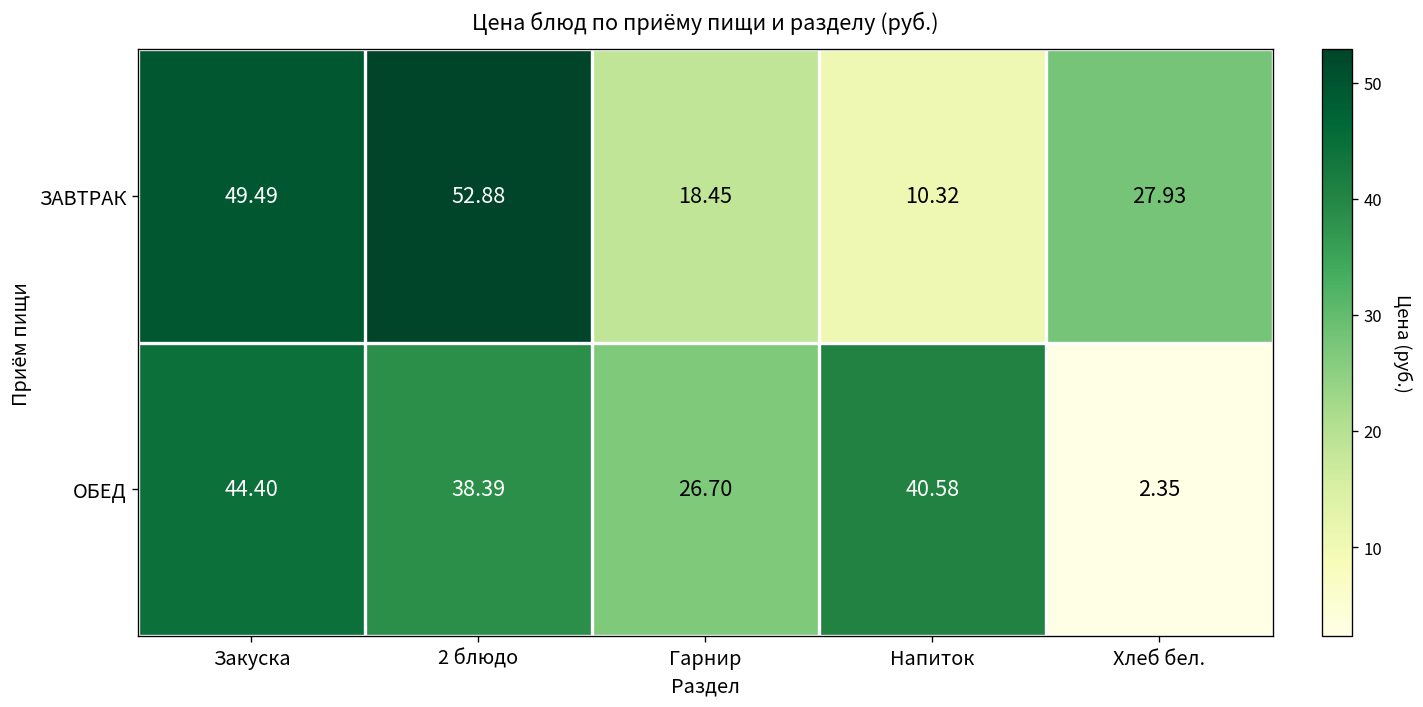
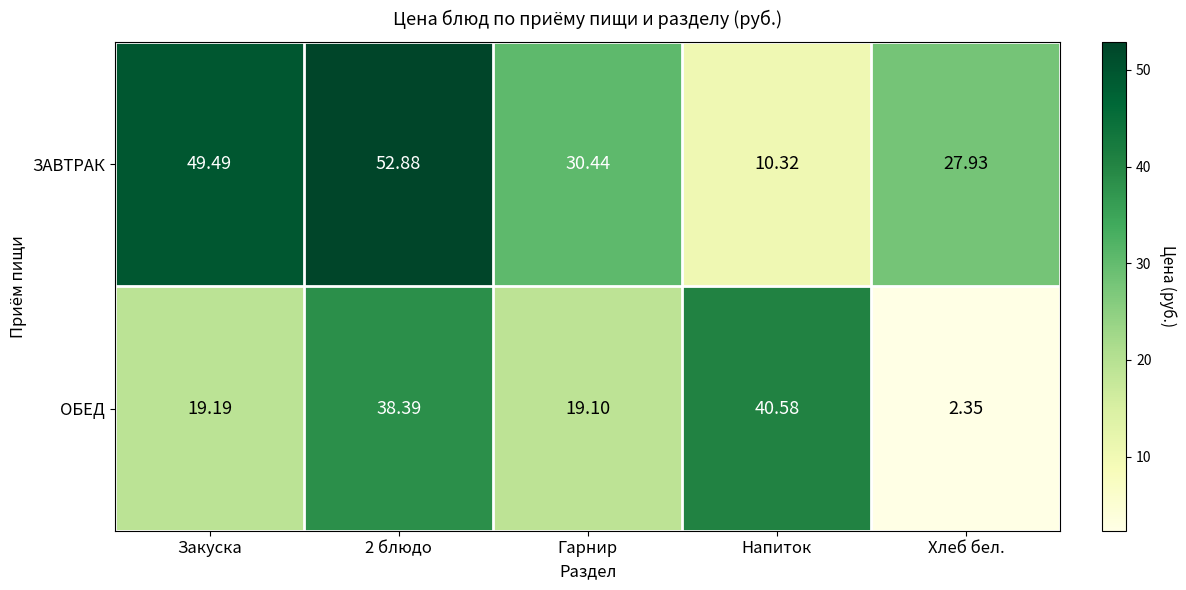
ЗАВТРАК, Гарнир: 18.45 -> 30.44
ОБЕД, Закуска: 44.40 -> 19.19
ОБЕД, Гарнир: 26.70 -> 19.10
